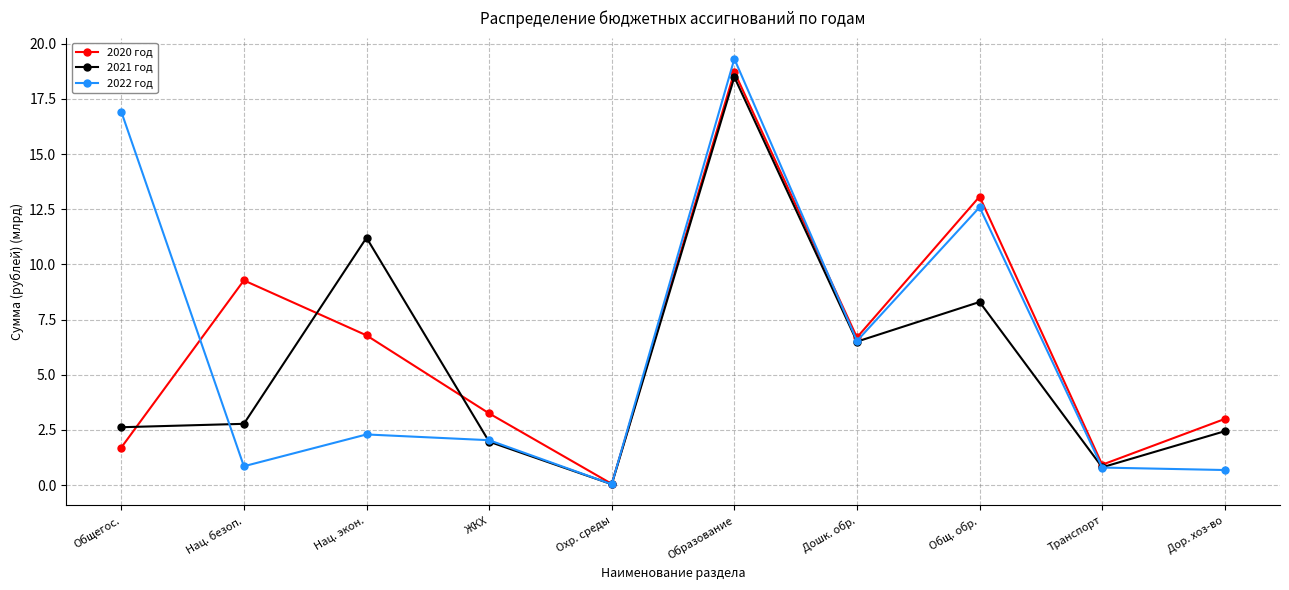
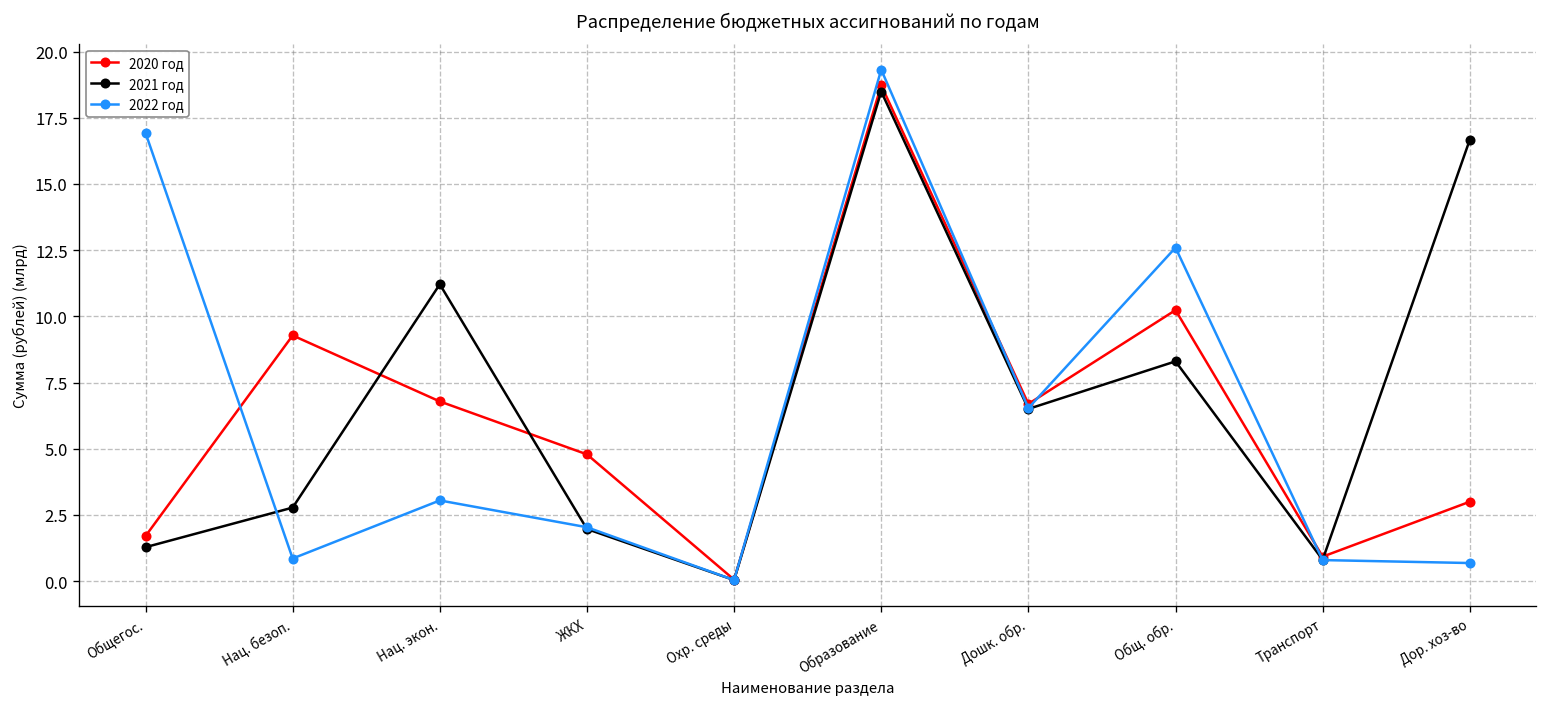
2021 год, Общегос.: 2.6 -> 1.3
2022 год, Нац. экон.: 2.3 -> 3.0
2020 год, ЖКХ: 3.2 -> 4.8
2020 год, Общ. обр.: 13.1 -> 10.2
2021 год, Дор. хоз-во: 2.4 -> 16.7
